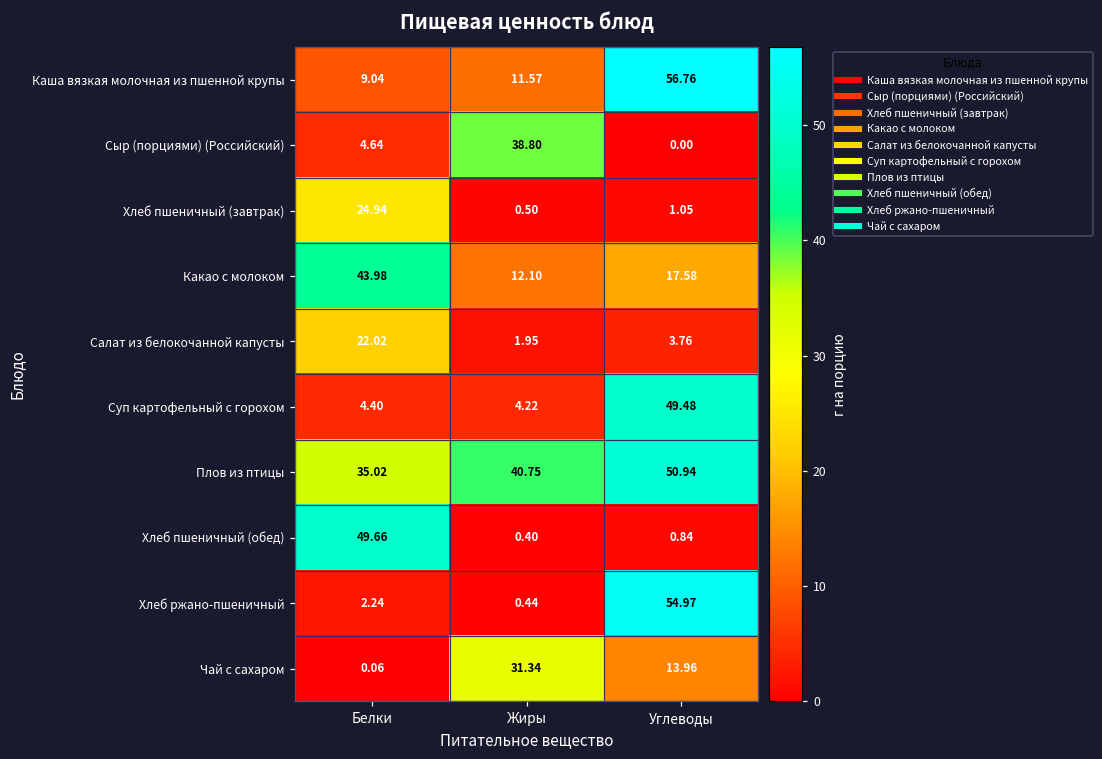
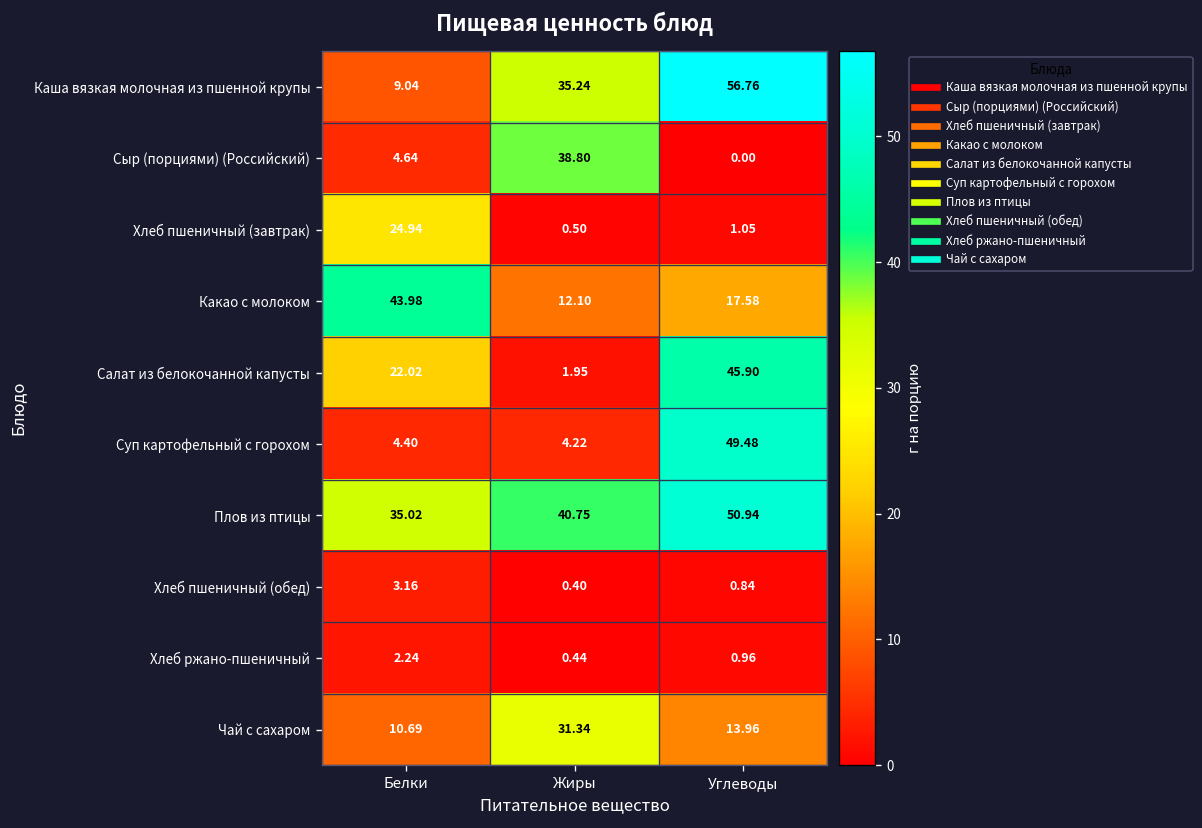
Каша вязкая молочная из пшенной крупы, Жиры: 11.57 -> 35.24
Салат из белокочанной капусты, Углеводы: 3.76 -> 45.90
Хлеб пшеничный (обед), Белки: 49.66 -> 3.16
Хлеб ржано-пшеничный, Углеводы: 54.97 -> 0.96
Чай с сахаром, Белки: 0.06 -> 10.69
